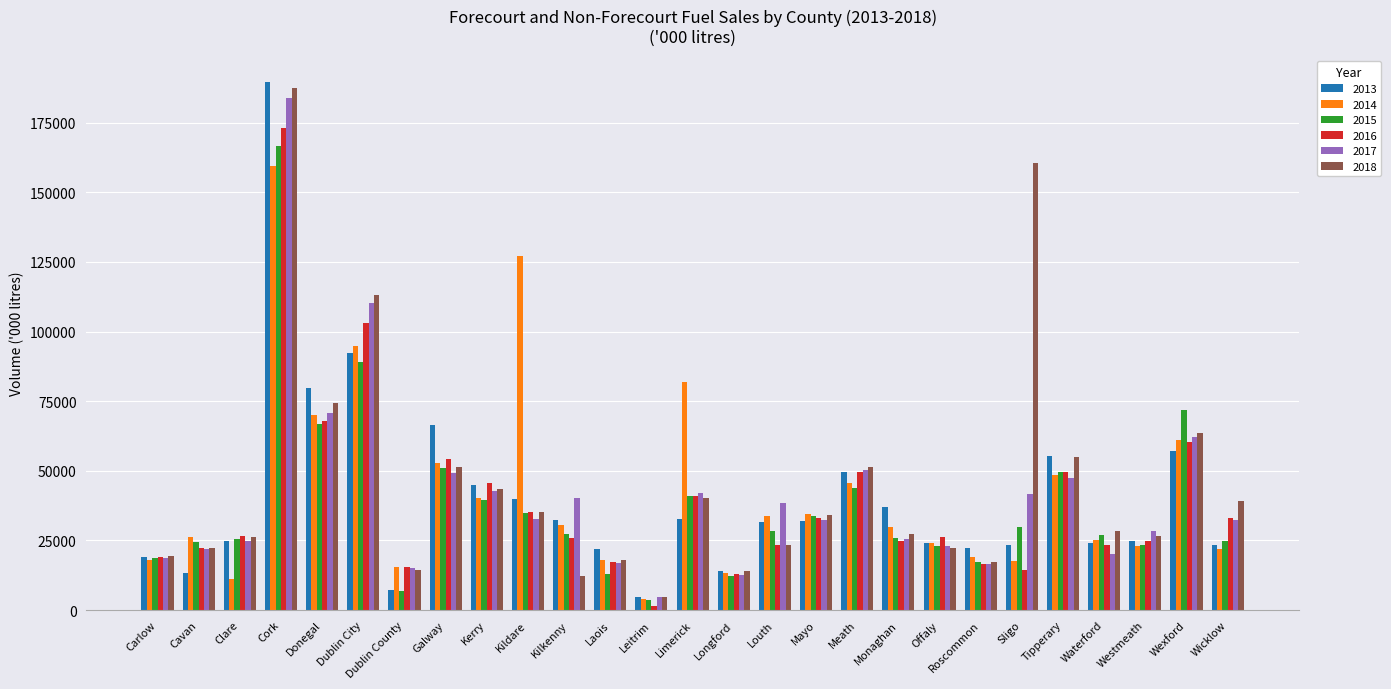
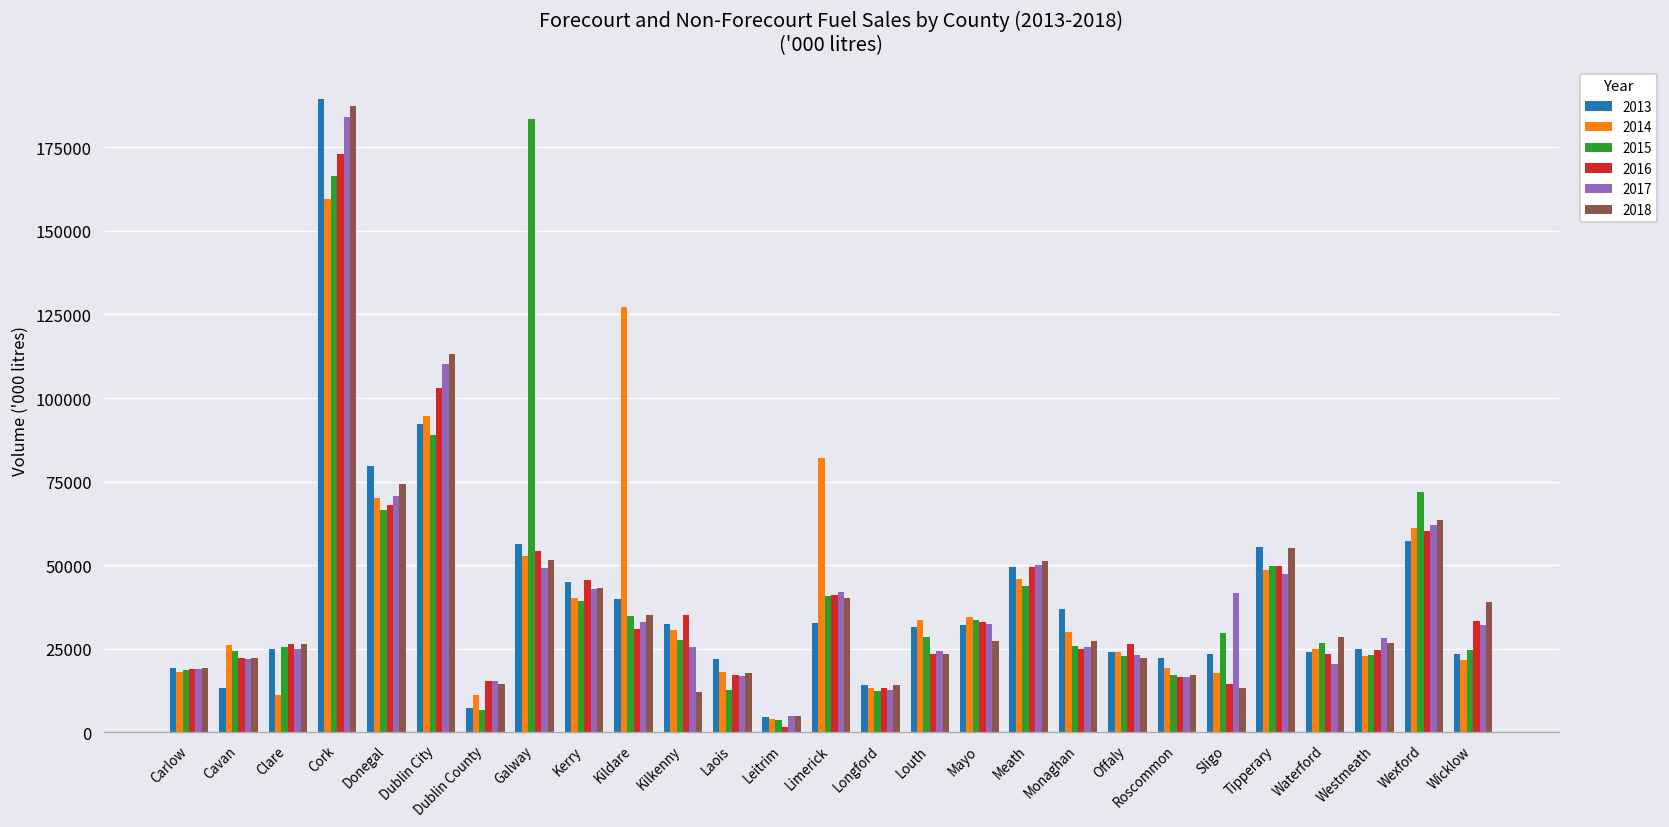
2014, Dublin County: 15000 -> 11000
2013, Galway: 66000 -> 56000
2015, Galway: 51000 -> 183000
2016, Kildare: 35000 -> 31000
2016, Kilkenny: 26000 -> 35000
2017, Kilkenny: 40000 -> 25000
2017, Louth: 39000 -> 24000
2018, Mayo: 34000 -> 27000
2018, Sligo: 161000 -> 13000
